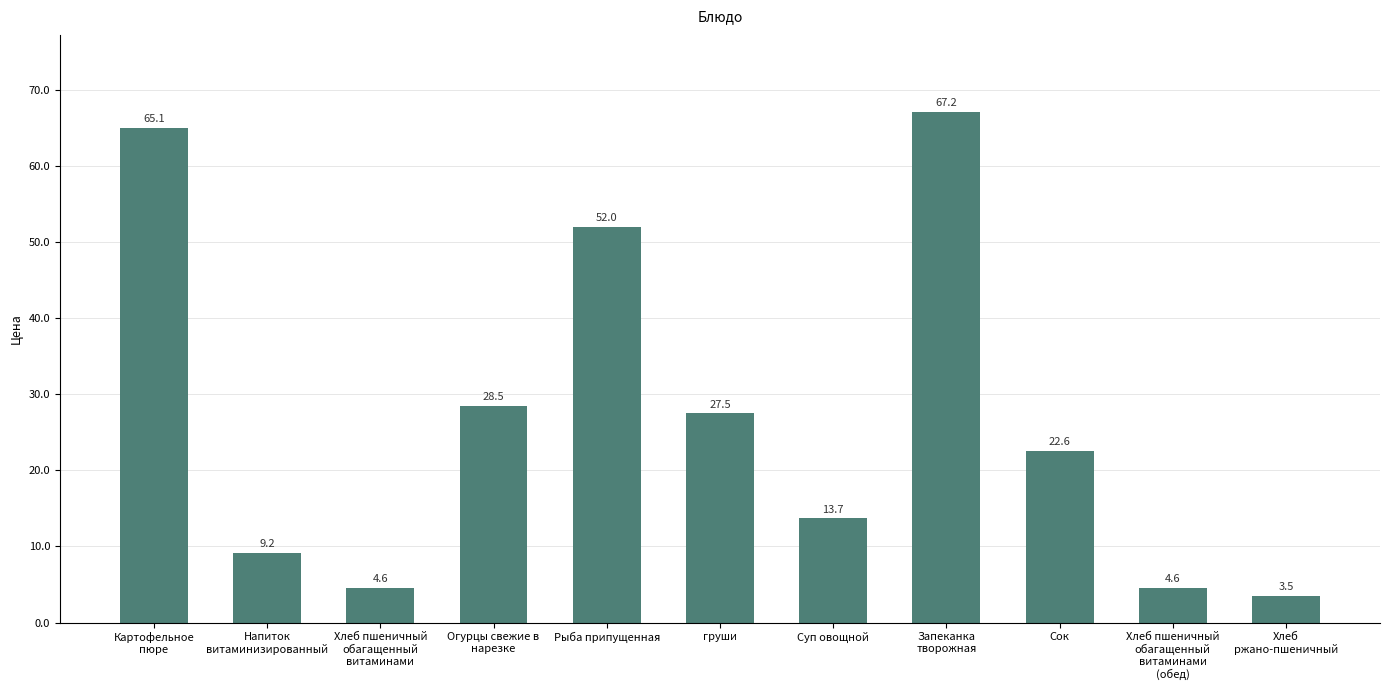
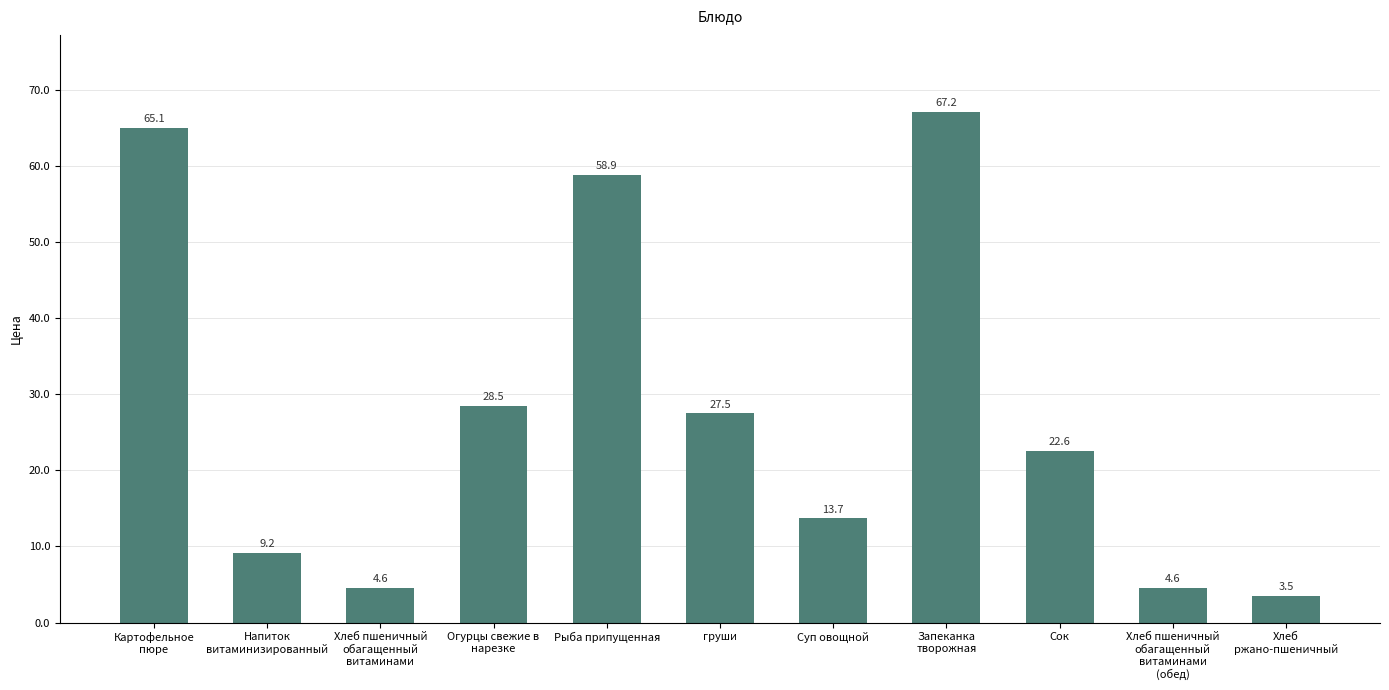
Рыба припущенная: 52.0 -> 58.9
